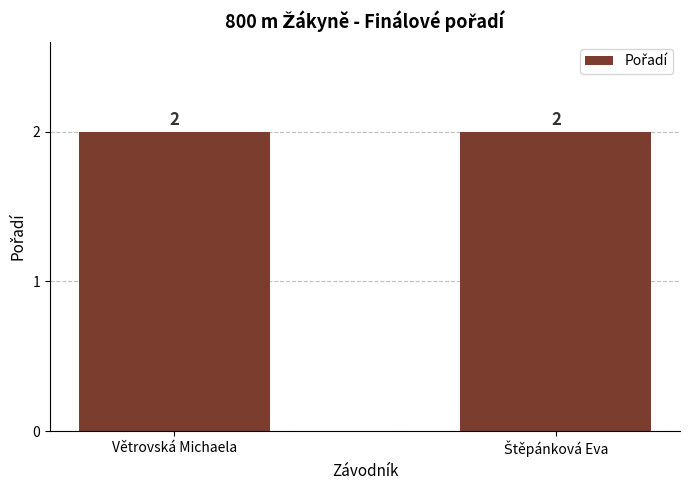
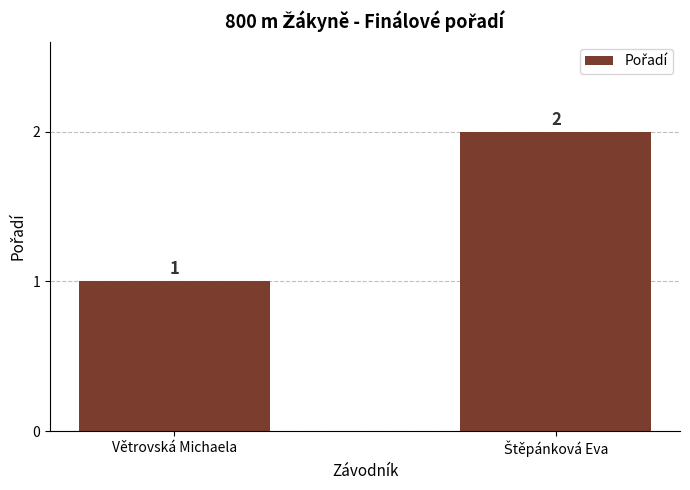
Větrovská Michaela: 2 -> 1
